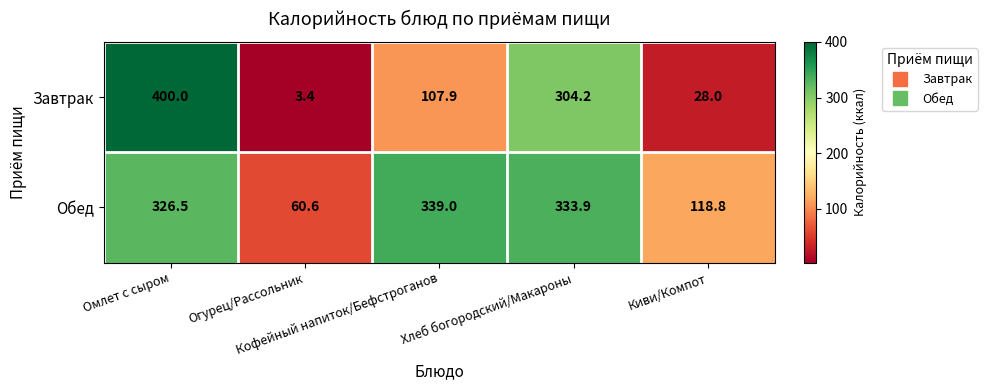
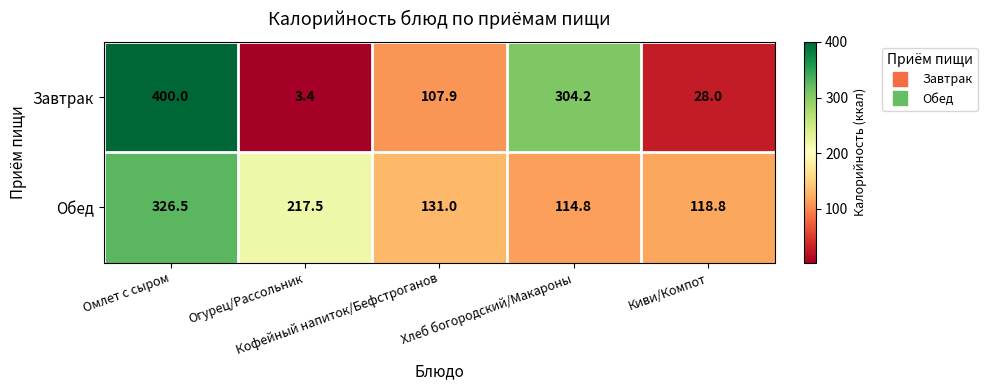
Обед, Огурец/Рассольник: 60.6 -> 217.5
Обед, Кофейный напиток/Бефстроганов: 339.0 -> 131.0
Обед, Хлеб богородский/Макароны: 333.9 -> 114.8
